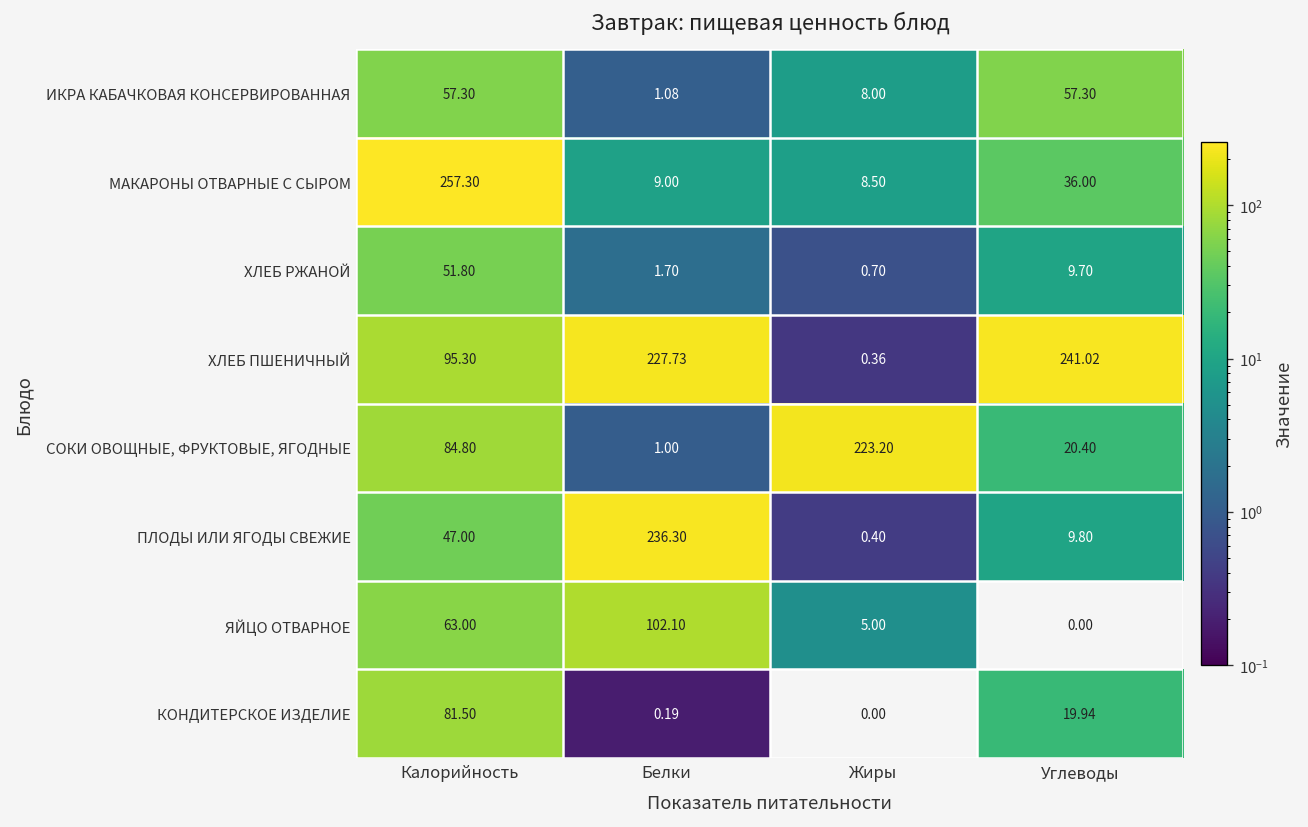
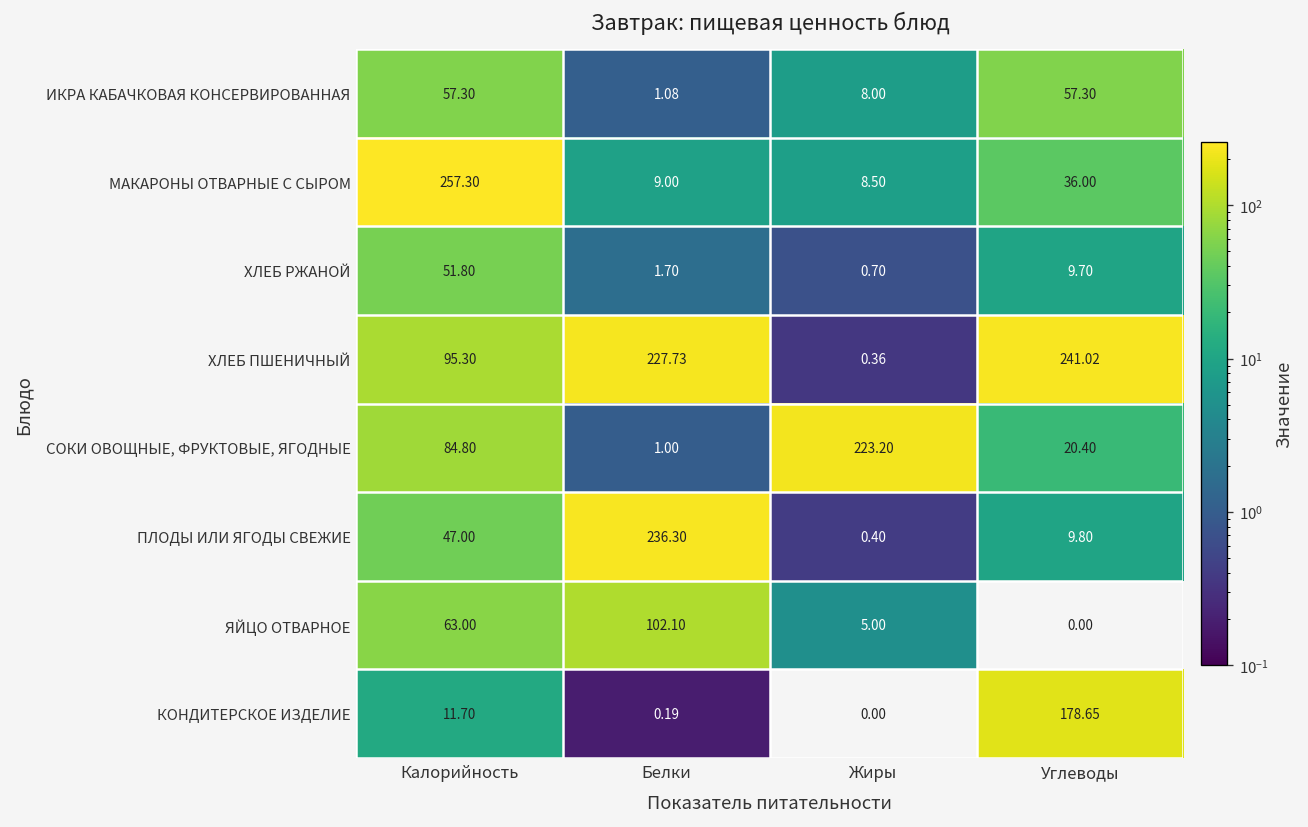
КОНДИТЕРСКОЕ ИЗДЕЛИЕ, Калорийность: 81.50 -> 11.70
КОНДИТЕРСКОЕ ИЗДЕЛИЕ, Углеводы: 19.94 -> 178.65
